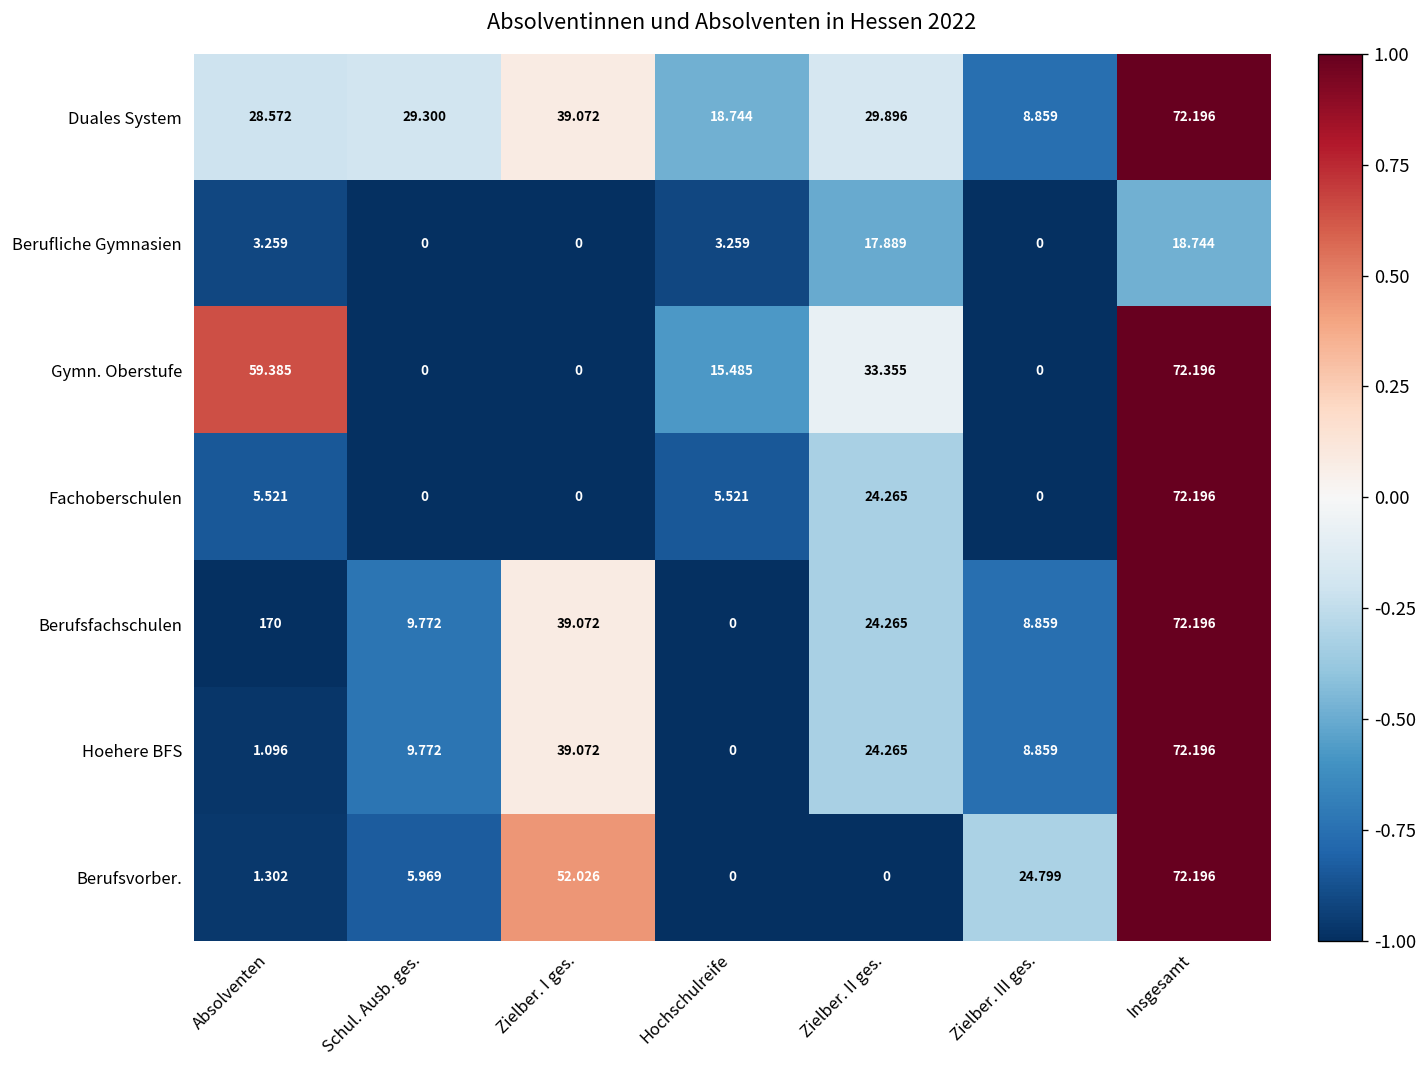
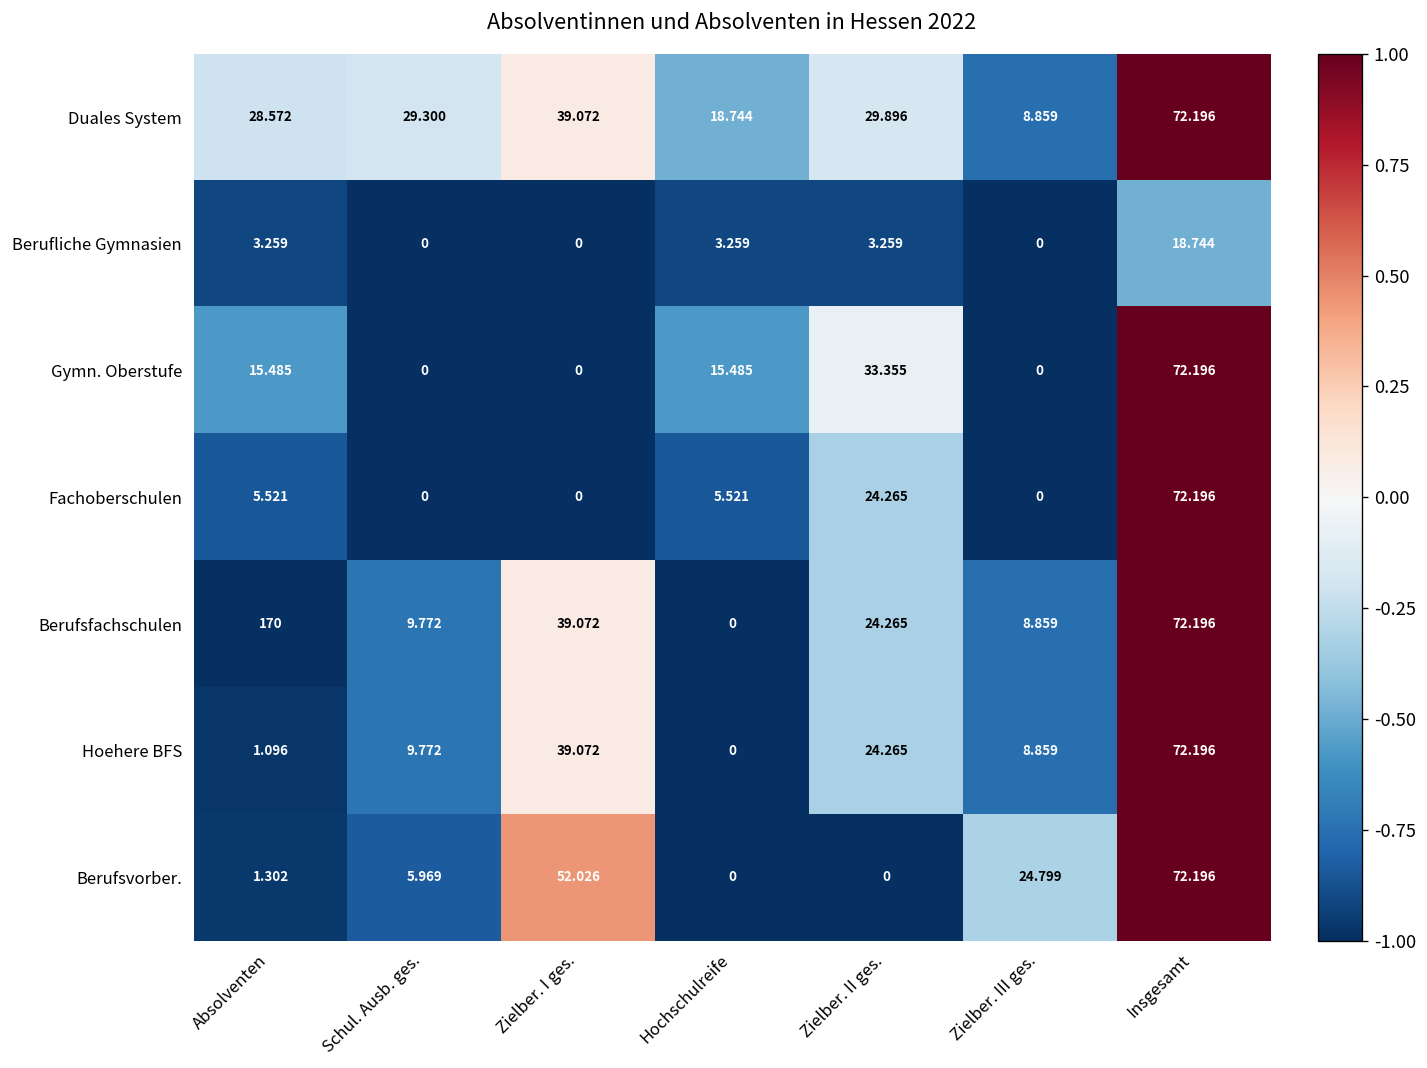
Berufliche Gymnasien, Zielber. II ges.: 17.889 -> 3.259
Gymn. Oberstufe, Absolventen: 59.385 -> 15.485
